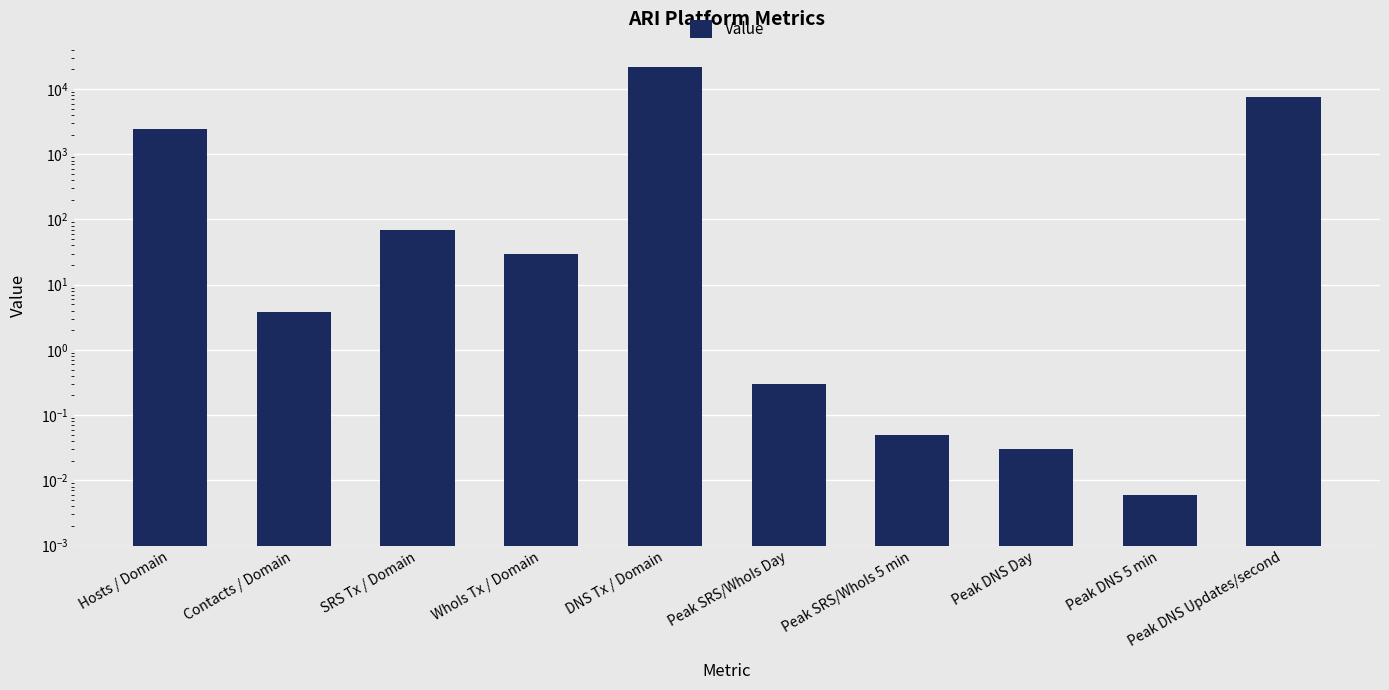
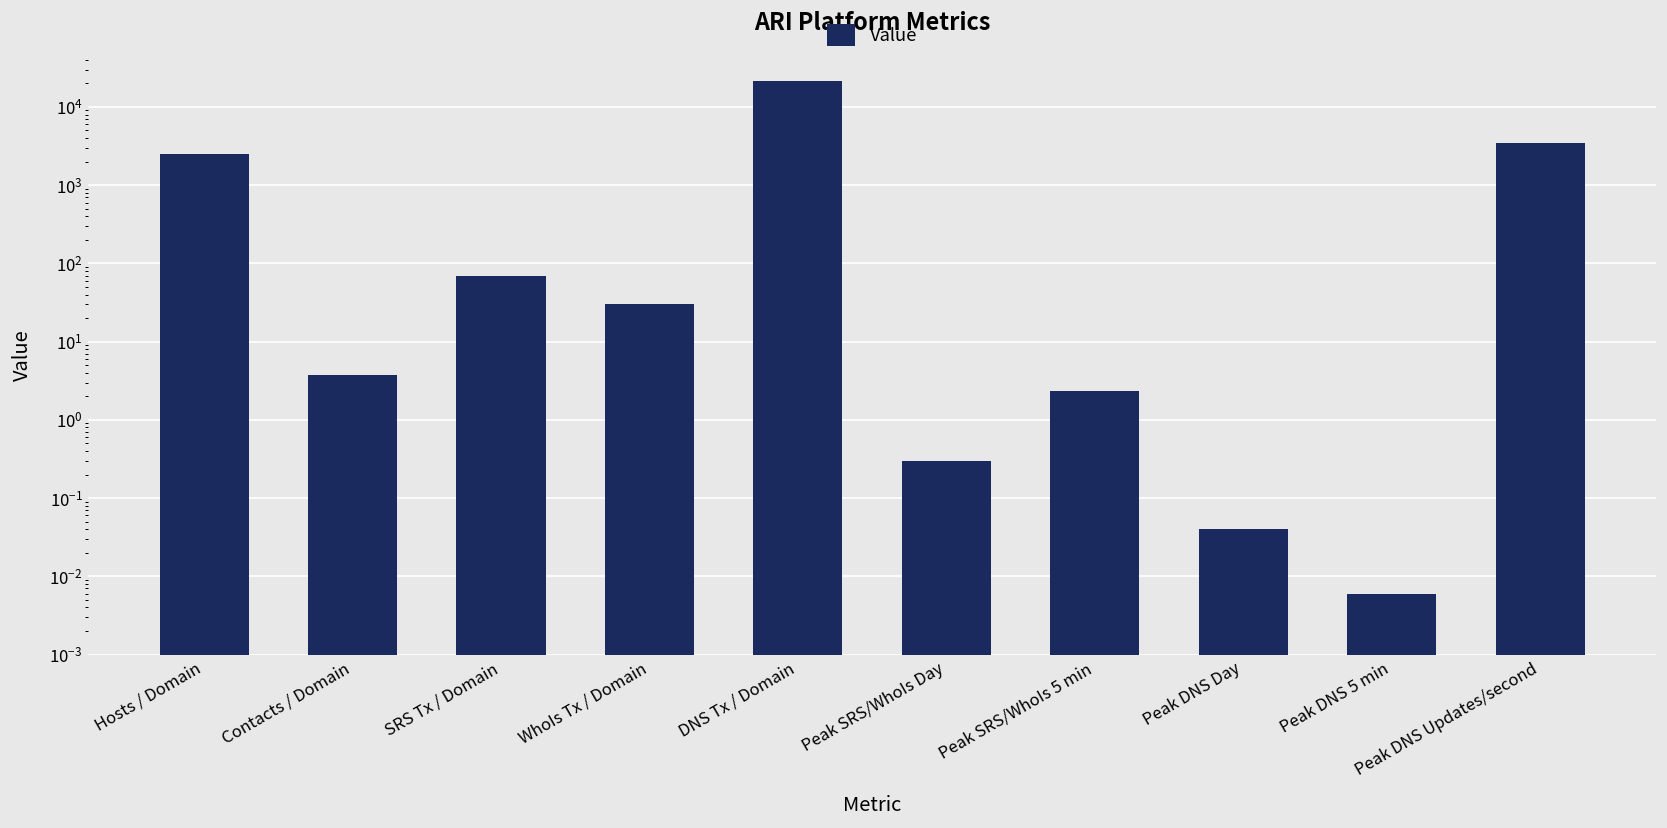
Peak SRS/WhoIs 5 min: 0.05 -> 2.4
Peak DNS Day: 0.03 -> 0.04
Peak DNS Updates/second: 8000 -> 4000
